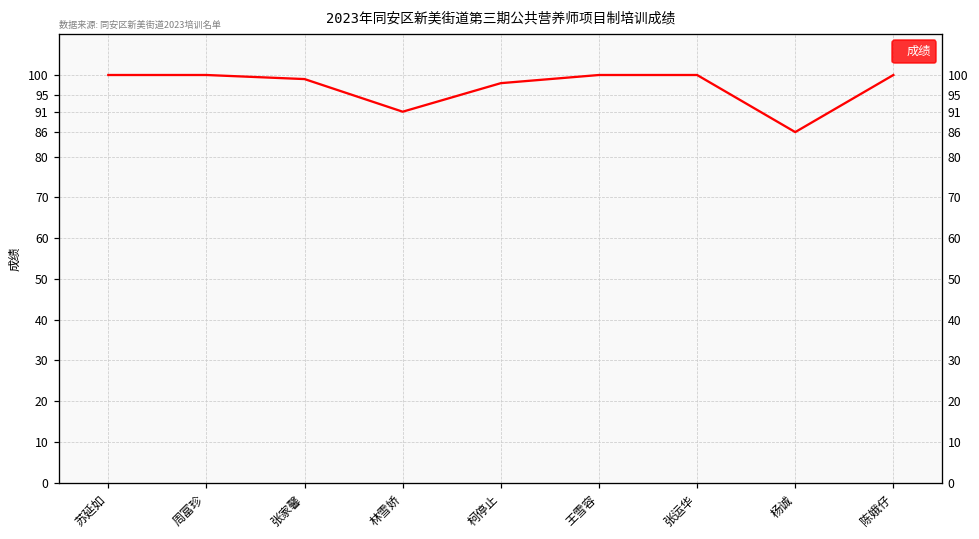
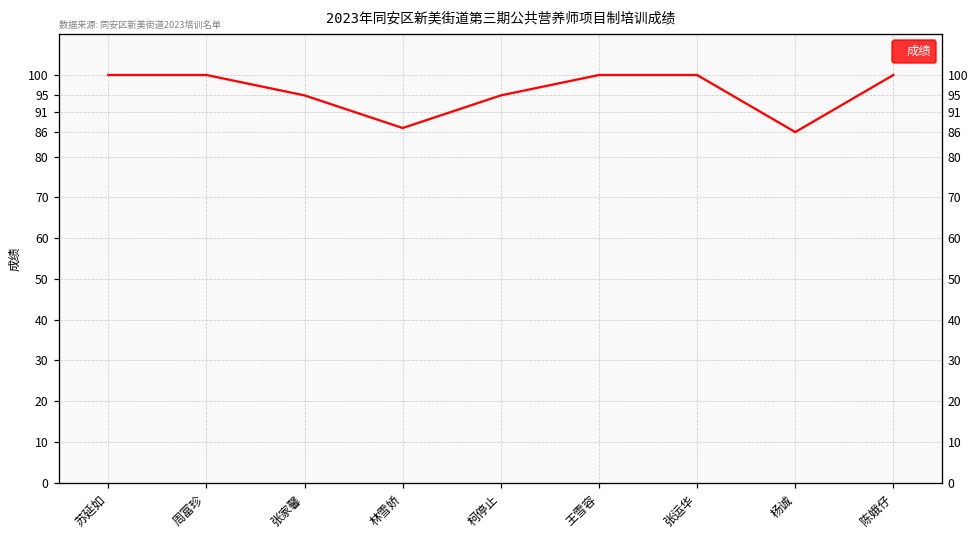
张家馨: 99 -> 95
林雪娇: 91 -> 87
柯停止: 98 -> 95
